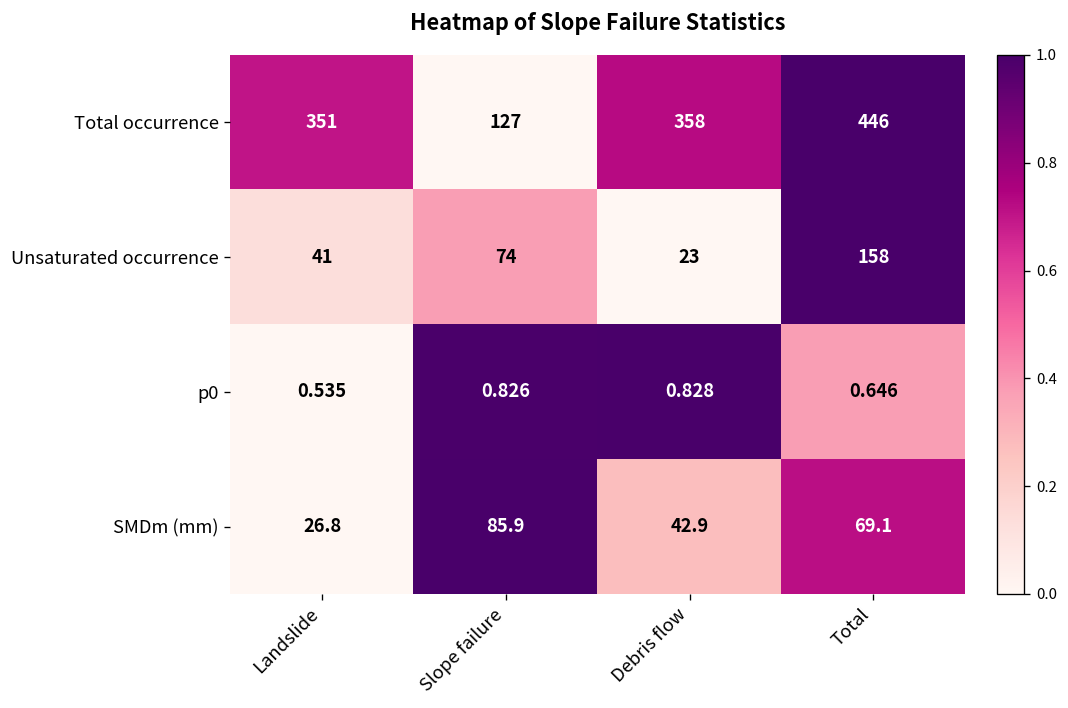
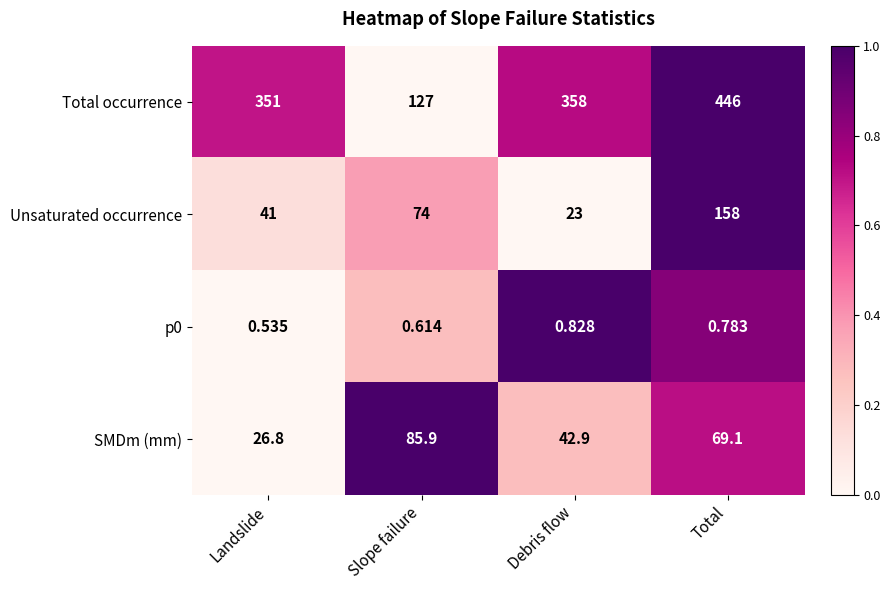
p0, Slope failure: 0.826 -> 0.614
p0, Total: 0.646 -> 0.783
